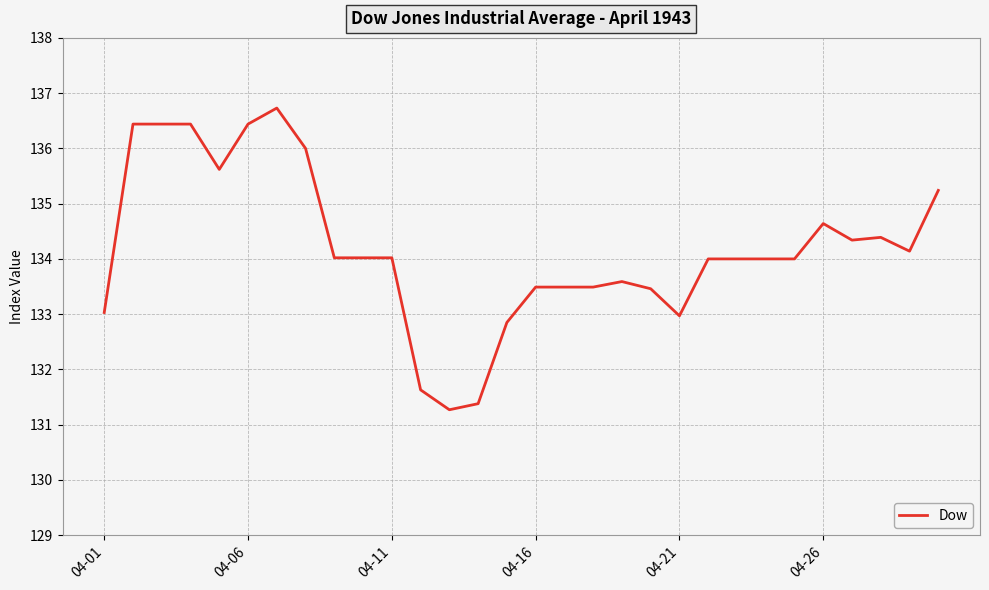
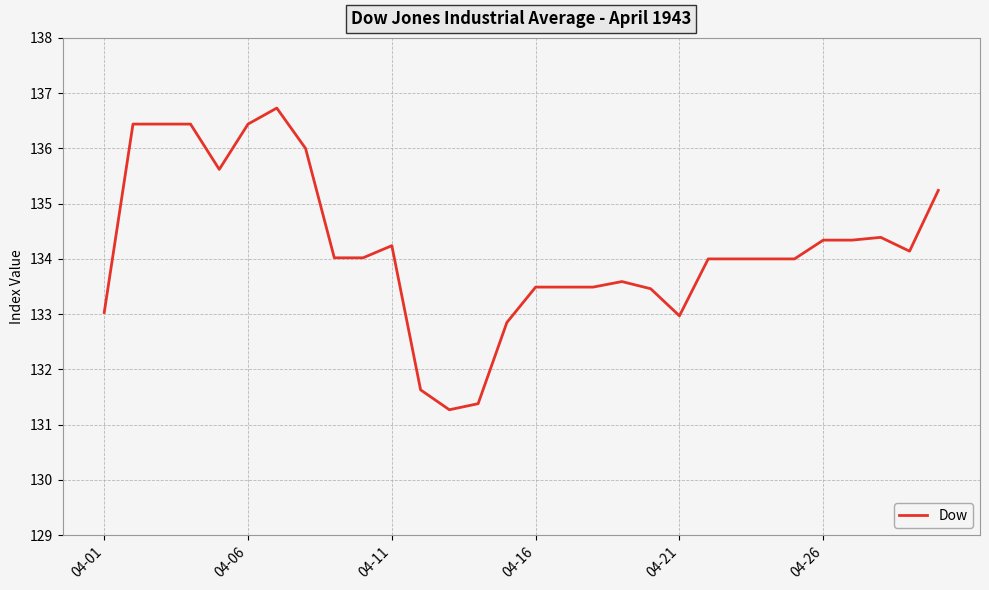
04-11: 134.0 -> 134.2
04-26: 134.6 -> 134.3
